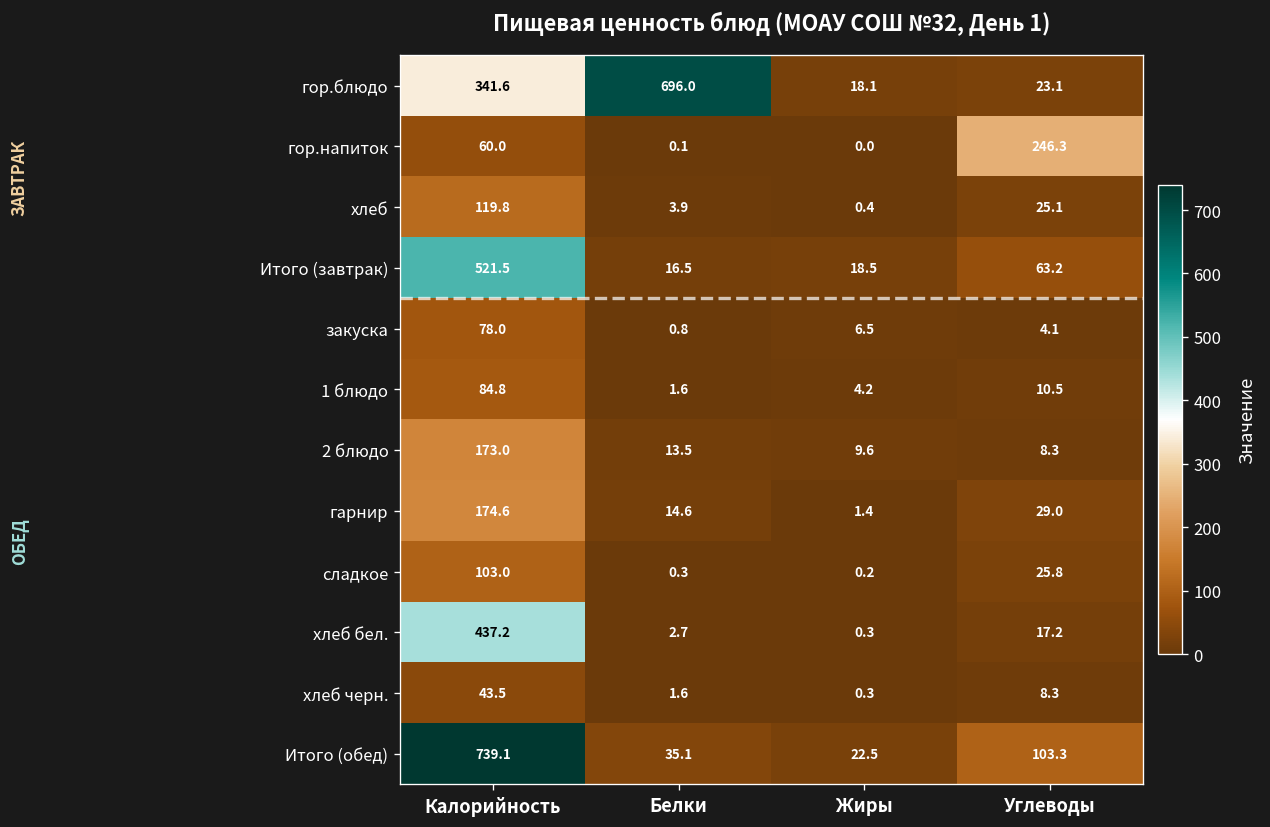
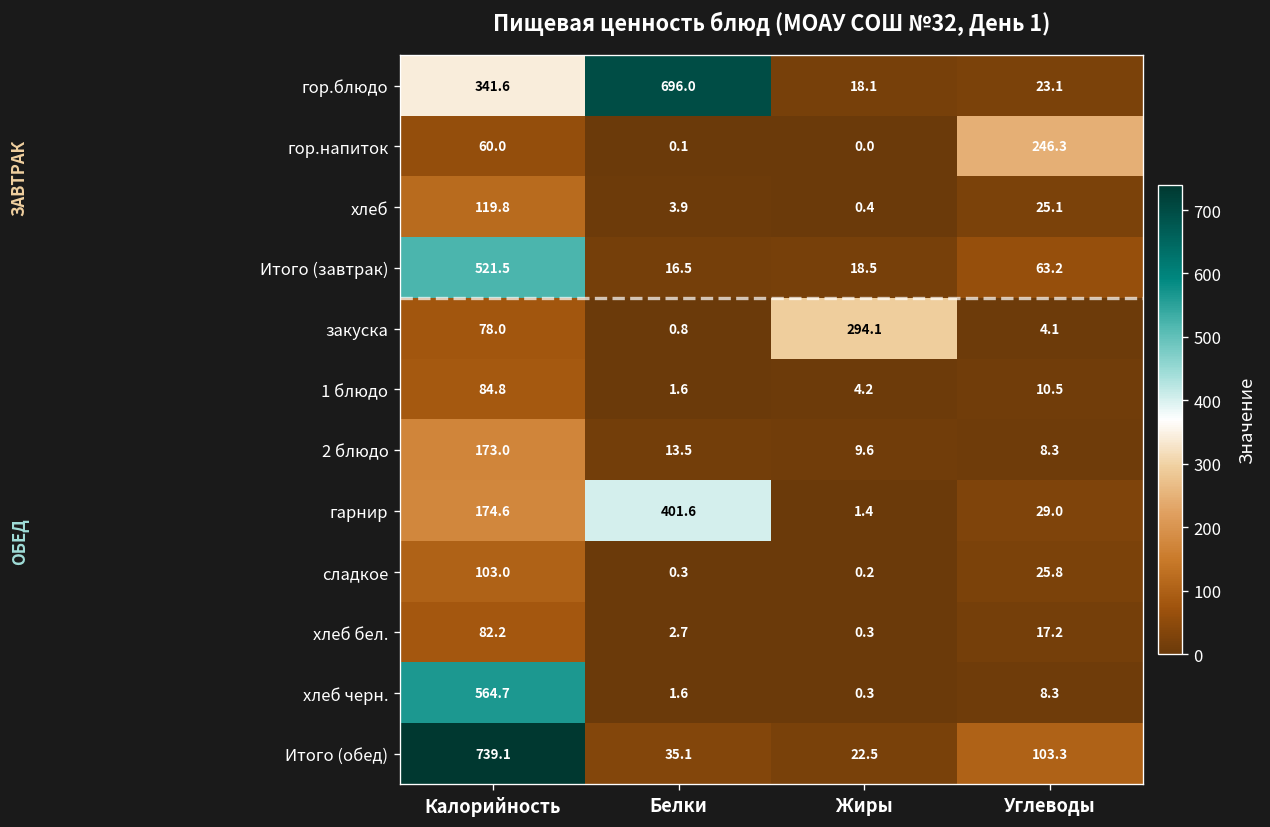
закуска, Жиры: 6.5 -> 294.1
гарнир, Белки: 14.6 -> 401.6
хлеб бел., Калорийность: 437.2 -> 82.2
хлеб черн., Калорийность: 43.5 -> 564.7
